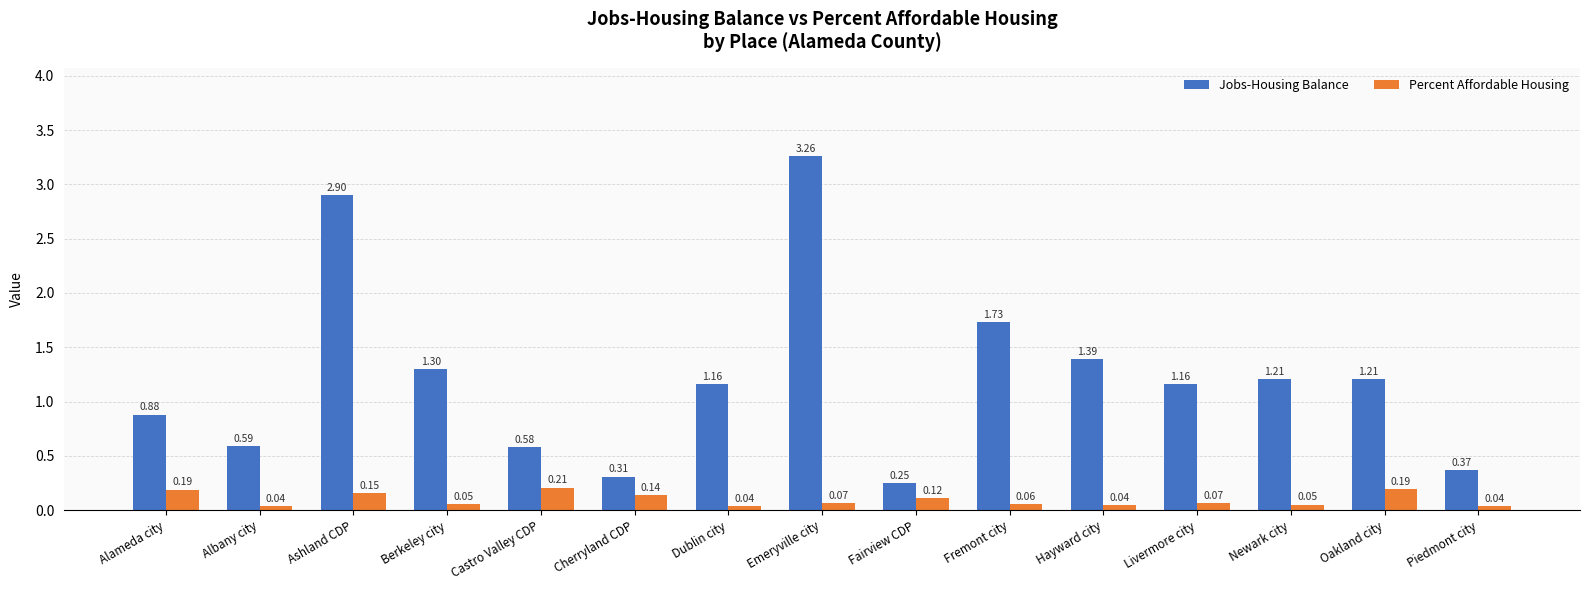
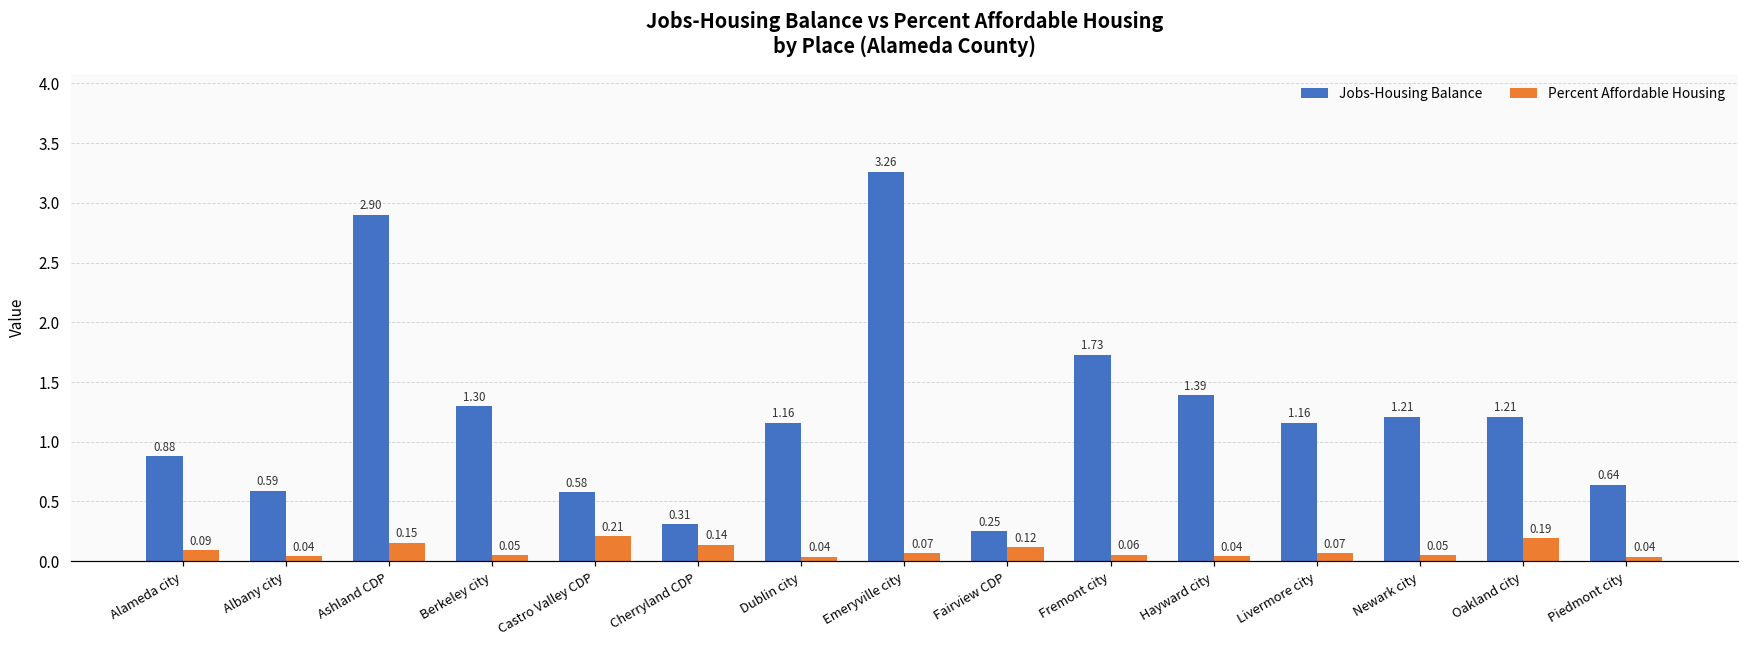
Percent Affordable Housing, Alameda city: 0.19 -> 0.09
Jobs-Housing Balance, Piedmont city: 0.37 -> 0.64
